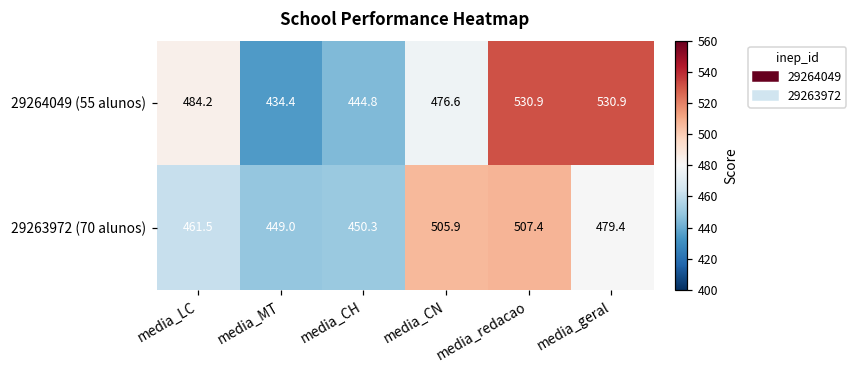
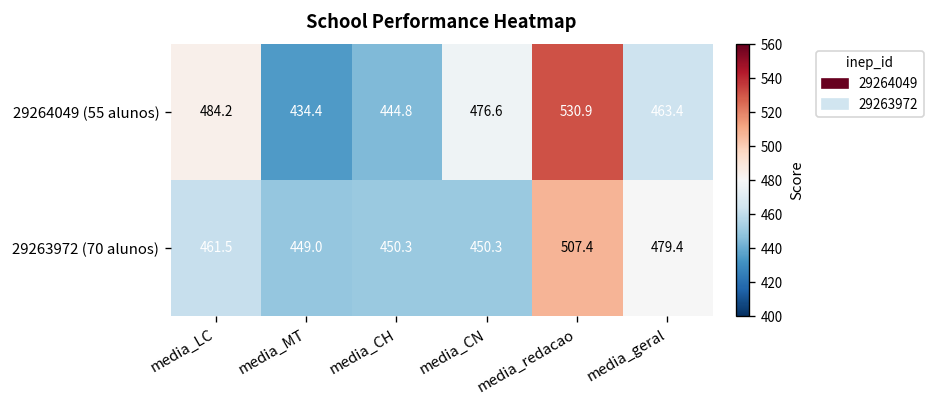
29264049 (55 alunos), media_geral: 530.9 -> 463.4
29263972 (70 alunos), media_CN: 505.9 -> 450.3
